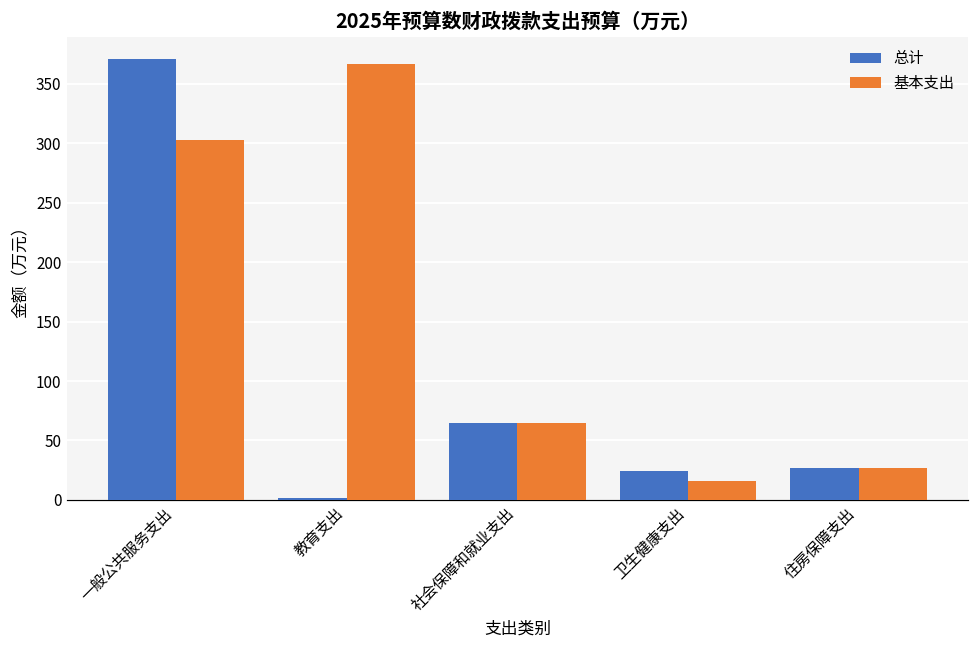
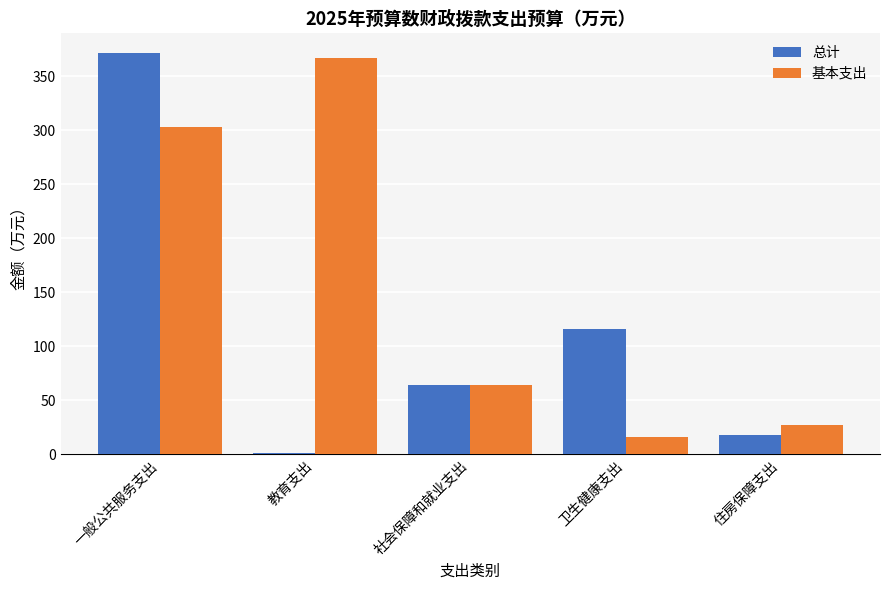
总计, 卫生健康支出: 24 -> 117
总计, 住房保障支出: 27 -> 18
